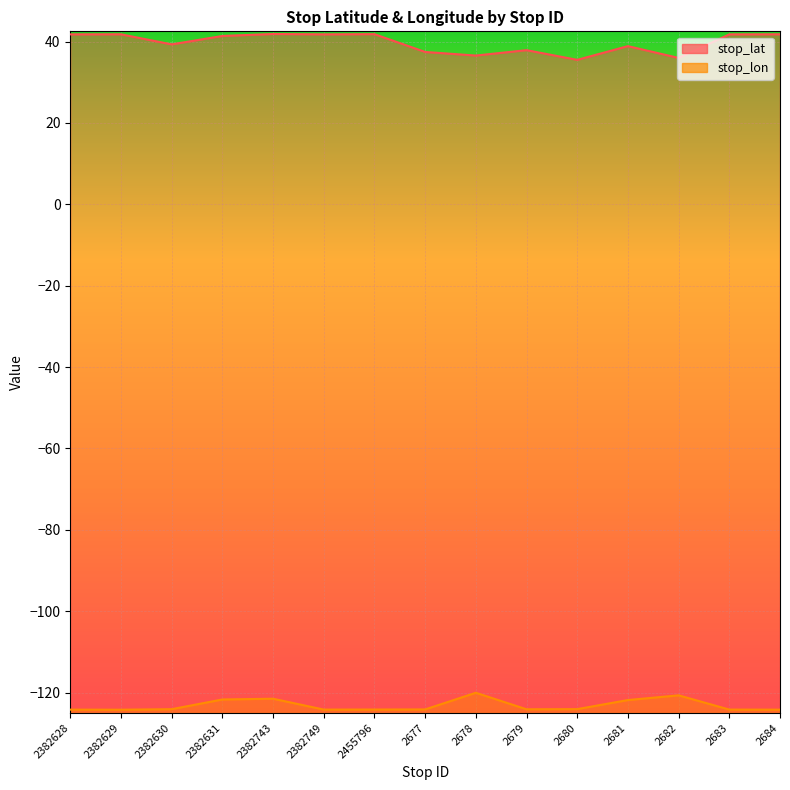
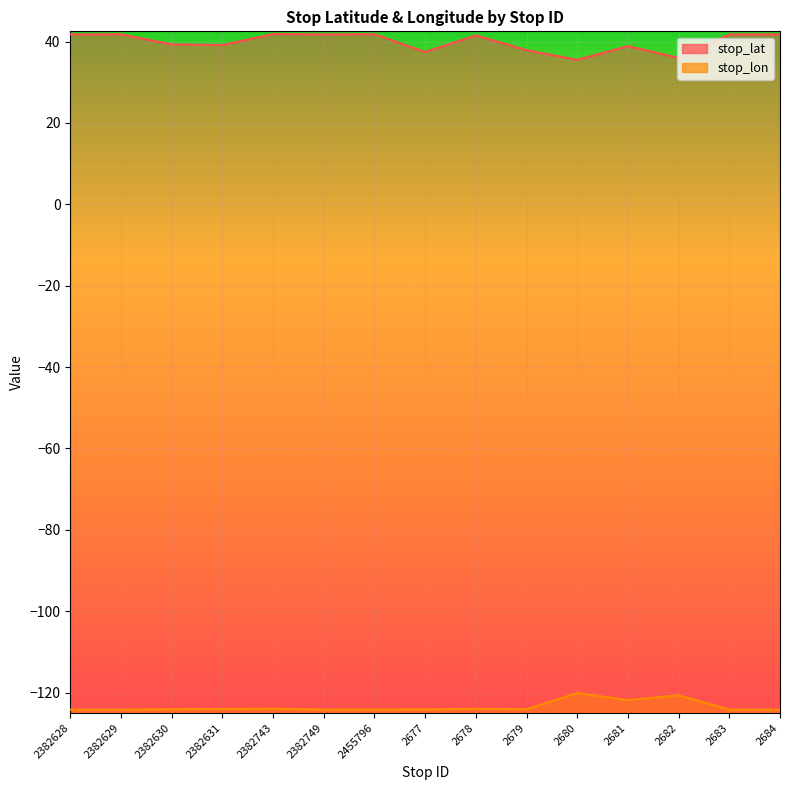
stop_lat, 2382631: 41 -> 39
stop_lon, 2382631: -122 -> -124
stop_lon, 2382743: -122 -> -124
stop_lat, 2678: 37 -> 42
stop_lon, 2678: -120 -> -124
stop_lon, 2680: -124 -> -120
